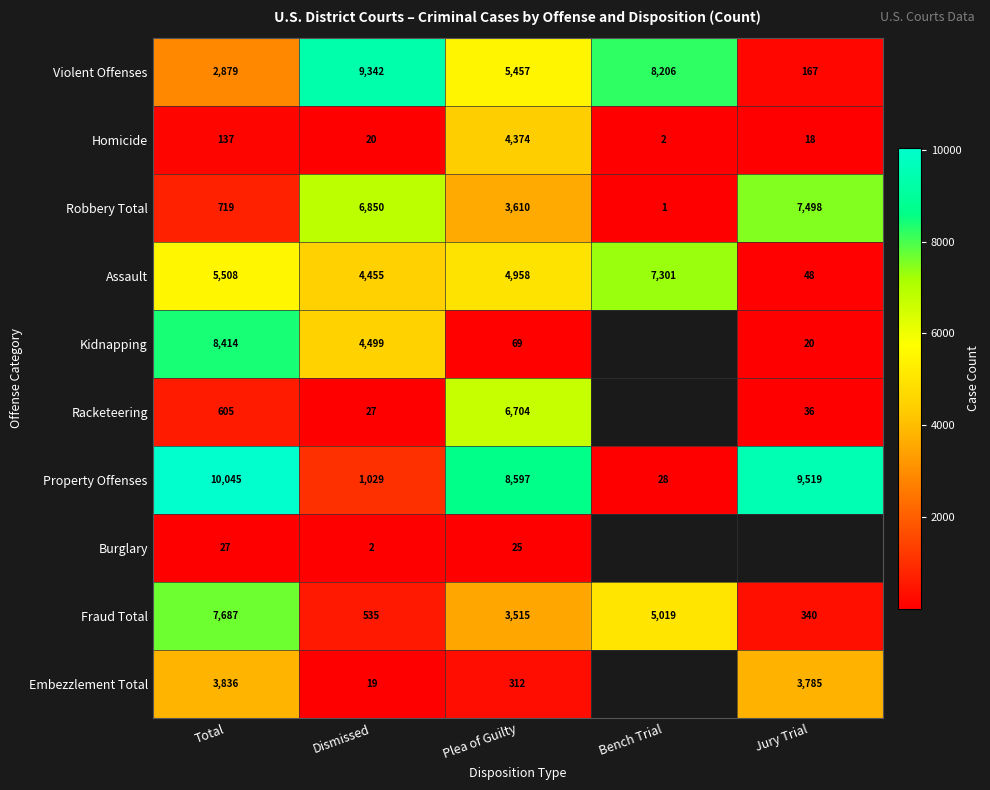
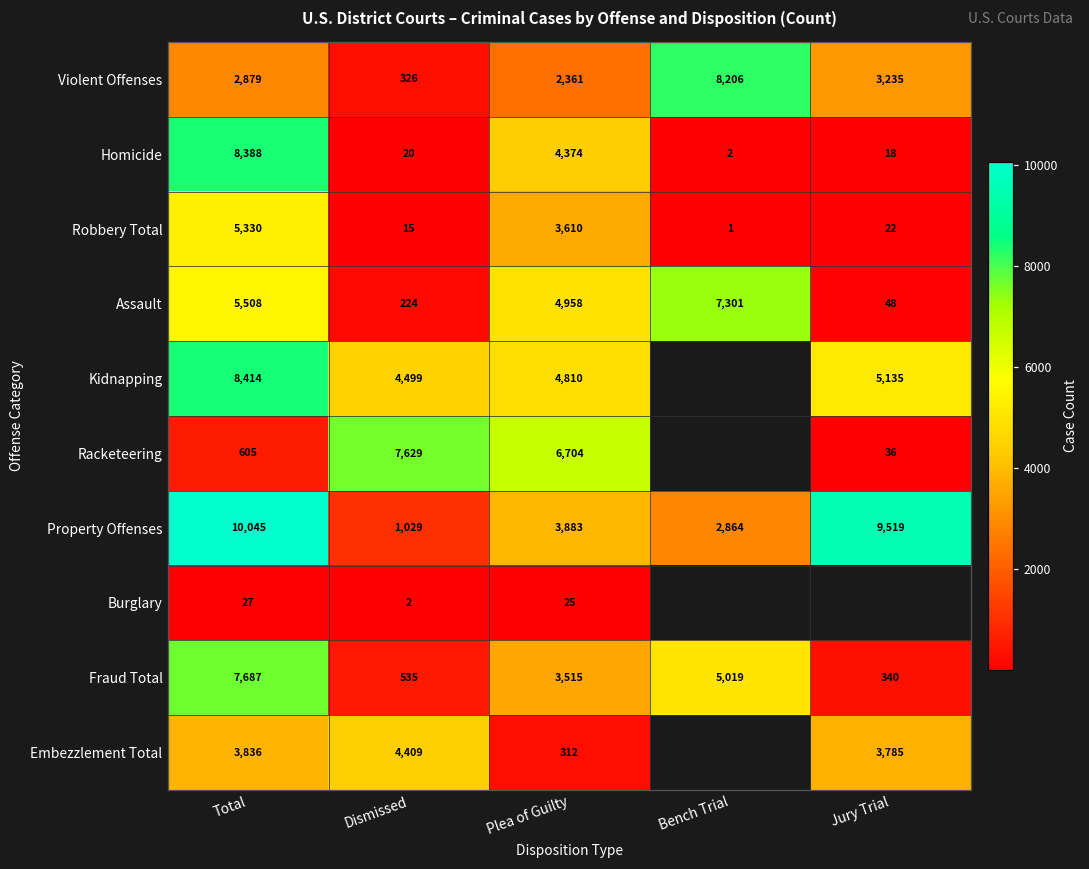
Violent Offenses, Dismissed: 9,342 -> 326
Violent Offenses, Plea of Guilty: 5,457 -> 2,361
Violent Offenses, Jury Trial: 167 -> 3,235
Homicide, Total: 137 -> 8,388
Robbery Total, Total: 719 -> 5,330
Robbery Total, Dismissed: 6,850 -> 15
Robbery Total, Jury Trial: 7,498 -> 22
Assault, Dismissed: 4,455 -> 224
Kidnapping, Plea of Guilty: 69 -> 4,810
Kidnapping, Jury Trial: 20 -> 5,135
Racketeering, Dismissed: 27 -> 7,629
Property Offenses, Plea of Guilty: 8,597 -> 3,883
Property Offenses, Bench Trial: 28 -> 2,864
Embezzlement Total, Dismissed: 19 -> 4,409
